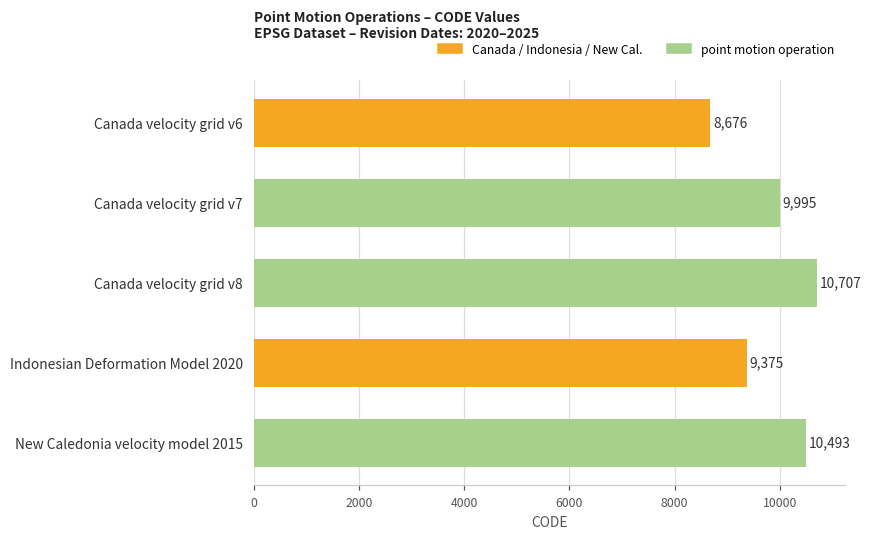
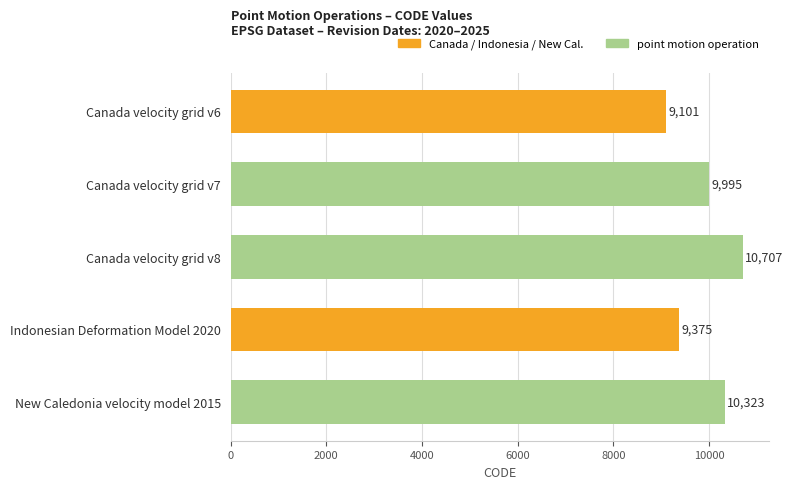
Canada velocity grid v6: 8,676 -> 9,101
New Caledonia velocity model 2015: 10,493 -> 10,323
